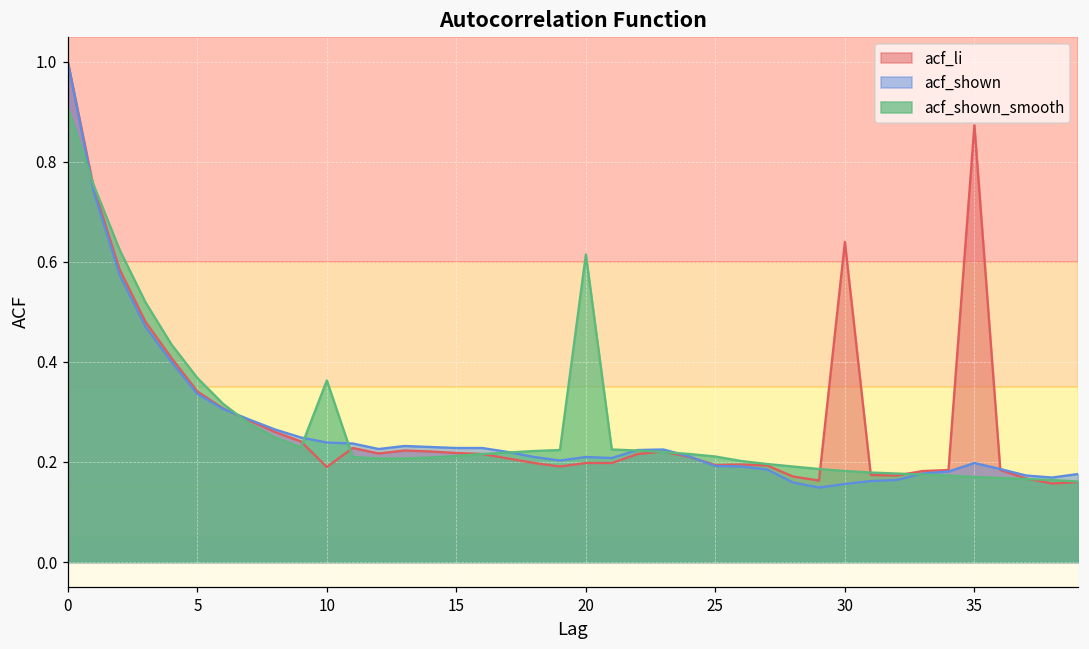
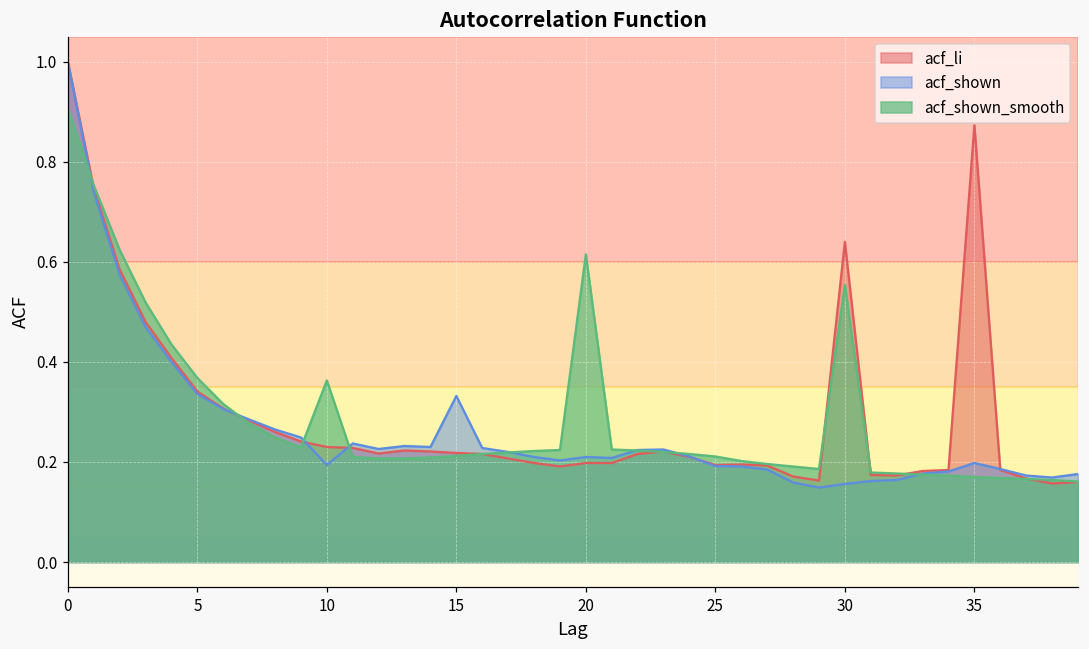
acf_li, 10: 0.19 -> 0.23
acf_shown, 10: 0.24 -> 0.19
acf_shown, 15: 0.23 -> 0.33
acf_shown_smooth, 30: 0.18 -> 0.55
